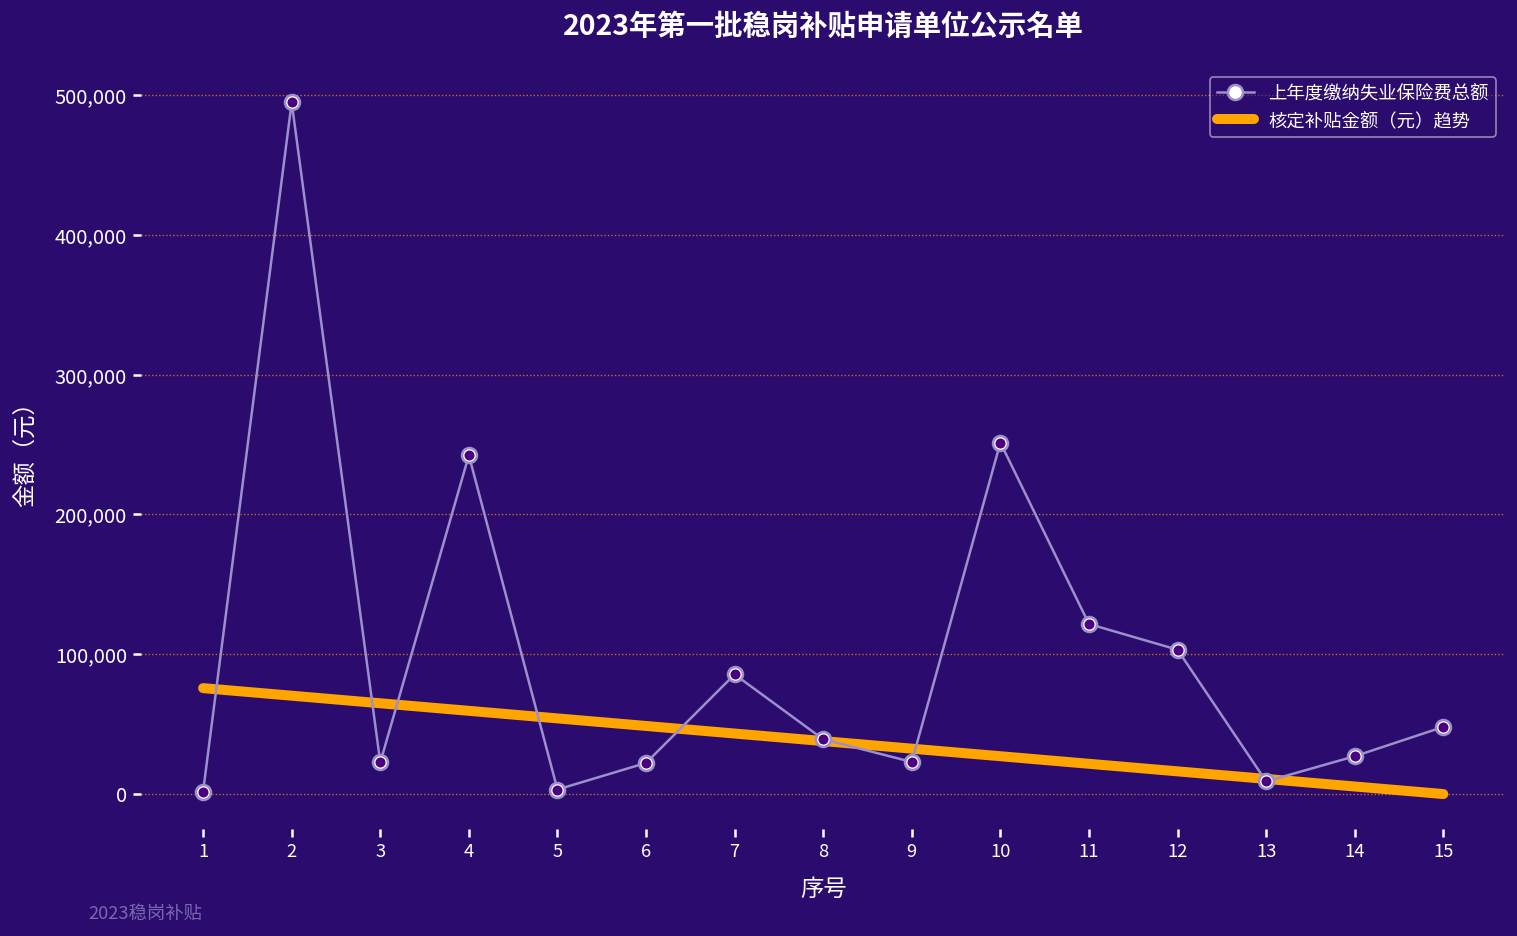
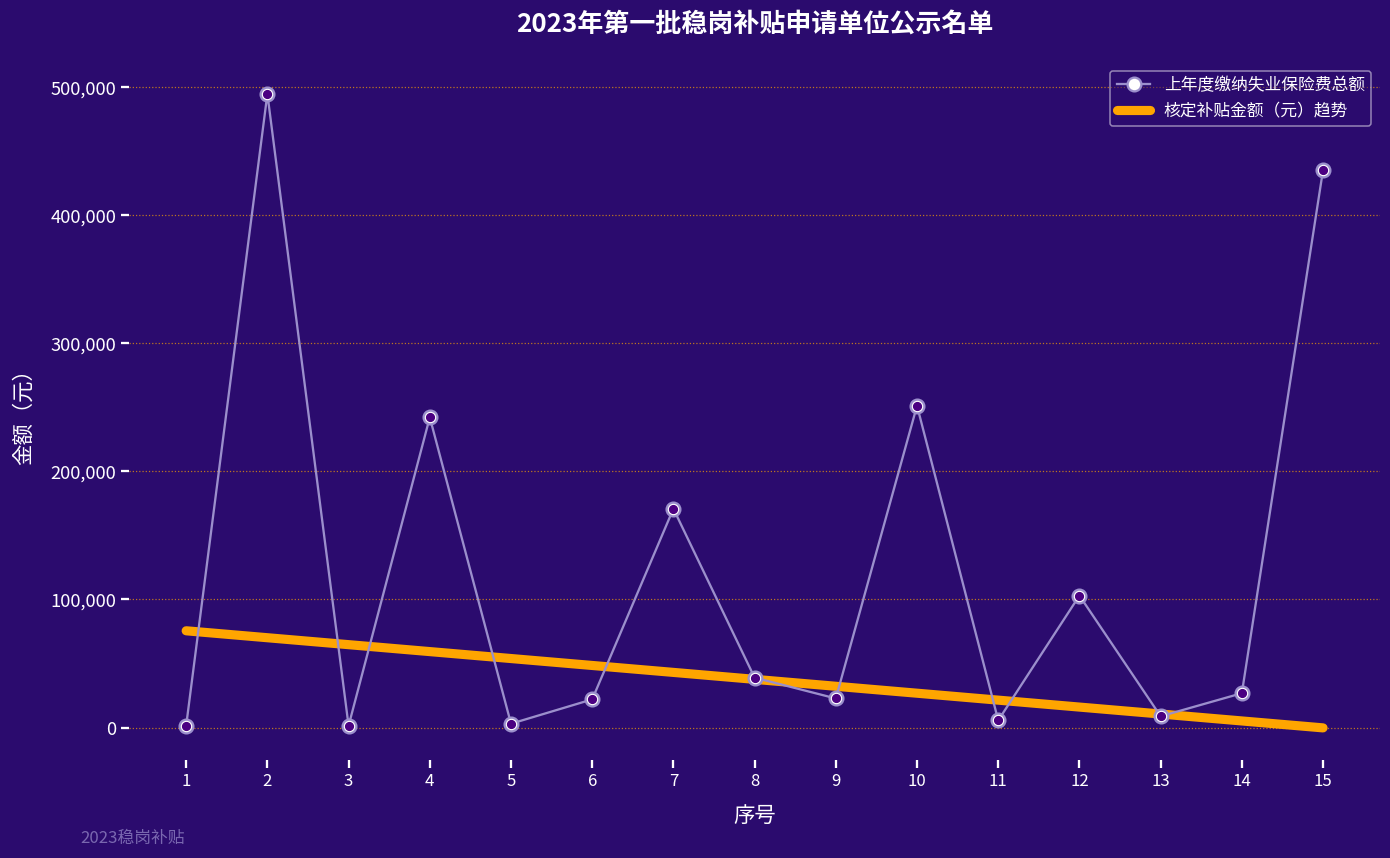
上年度缴纳失业保险费总额, 3: 22,000 -> 1,000
上年度缴纳失业保险费总额, 7: 85,000 -> 171,000
上年度缴纳失业保险费总额, 11: 121,000 -> 6,000
上年度缴纳失业保险费总额, 15: 48,000 -> 435,000
